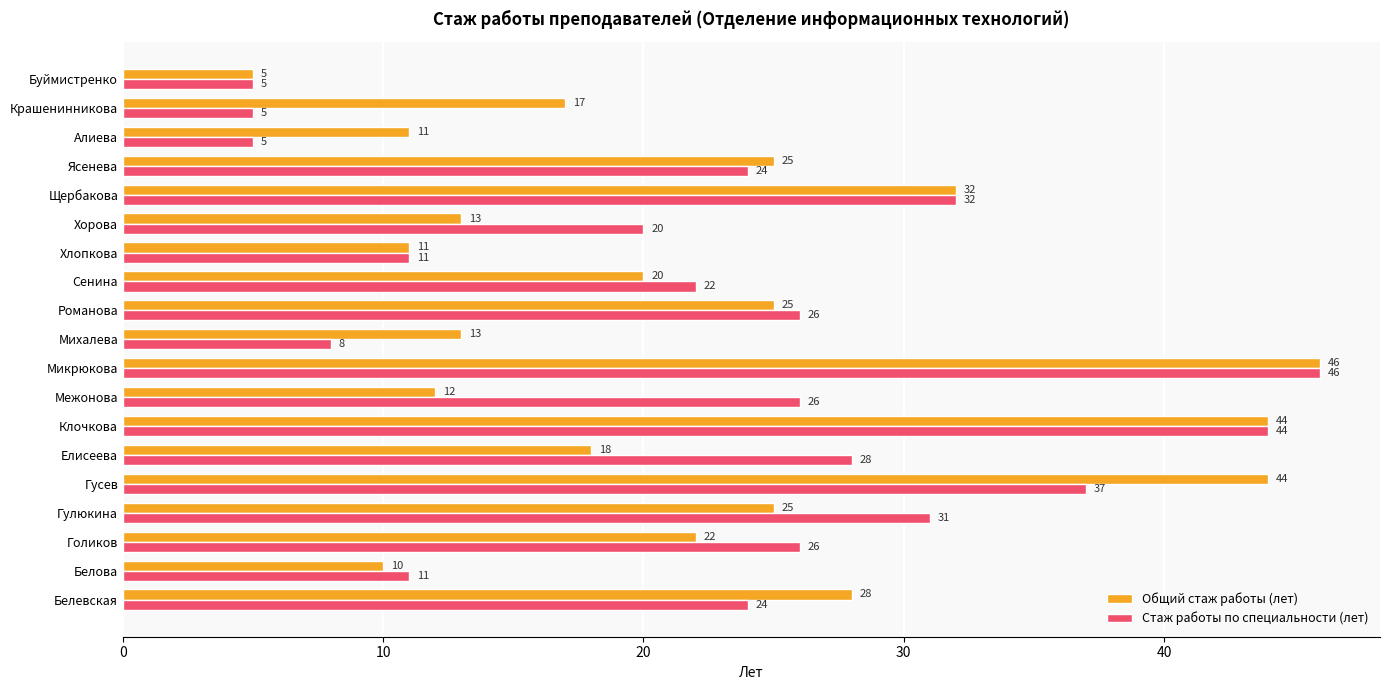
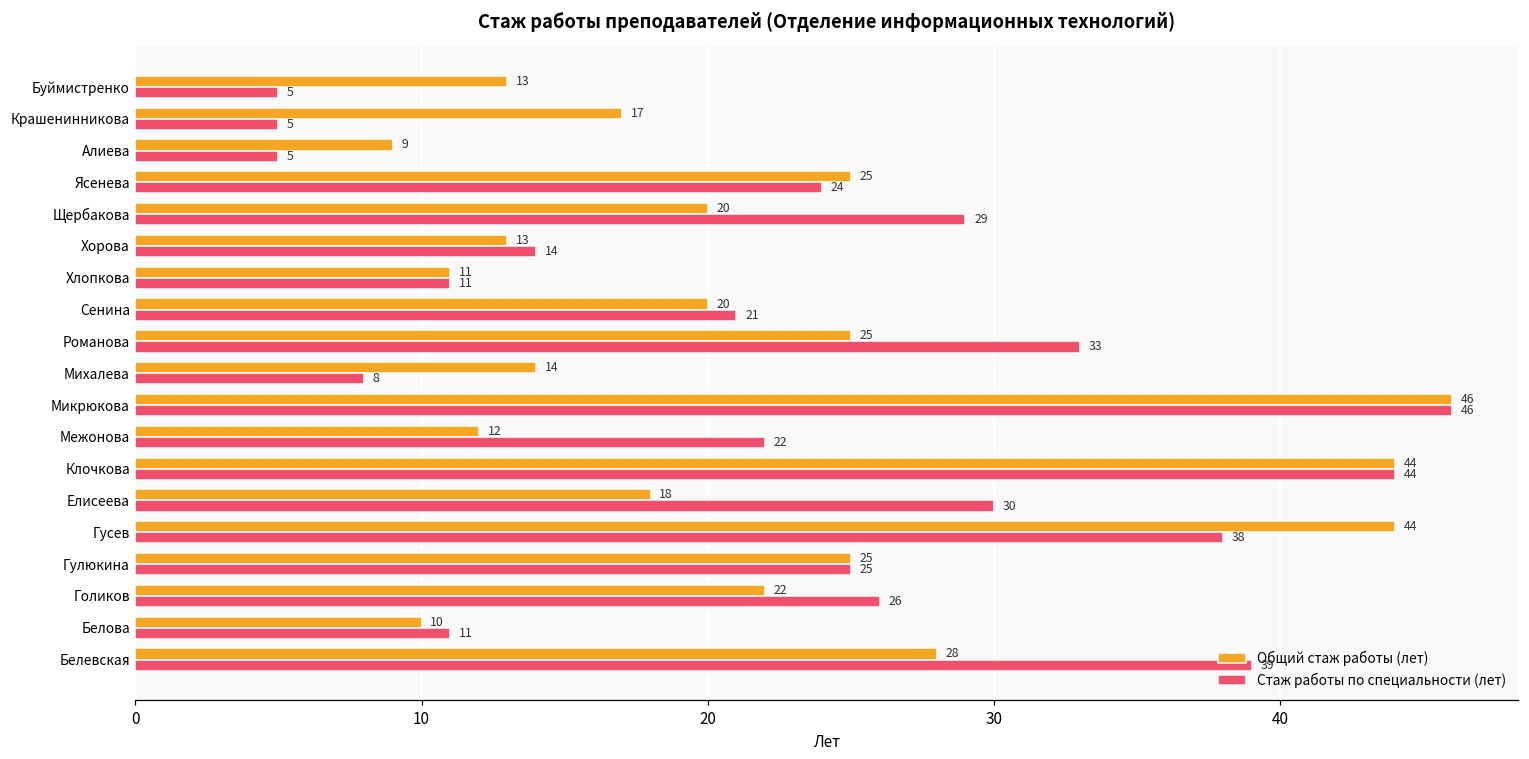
Общий стаж работы (лет), Буймистренко: 5 -> 13
Общий стаж работы (лет), Алиева: 11 -> 9
Общий стаж работы (лет), Щербакова: 32 -> 20
Стаж работы по специальности (лет), Щербакова: 32 -> 29
Стаж работы по специальности (лет), Хорова: 20 -> 14
Стаж работы по специальности (лет), Сенина: 22 -> 21
Стаж работы по специальности (лет), Романова: 26 -> 33
Общий стаж работы (лет), Михалева: 13 -> 14
Стаж работы по специальности (лет), Межонова: 26 -> 22
Стаж работы по специальности (лет), Елисеева: 28 -> 30
Стаж работы по специальности (лет), Гусев: 37 -> 38
Стаж работы по специальности (лет), Гулюкина: 31 -> 25
Стаж работы по специальности (лет), Белевская: 24 -> 39
